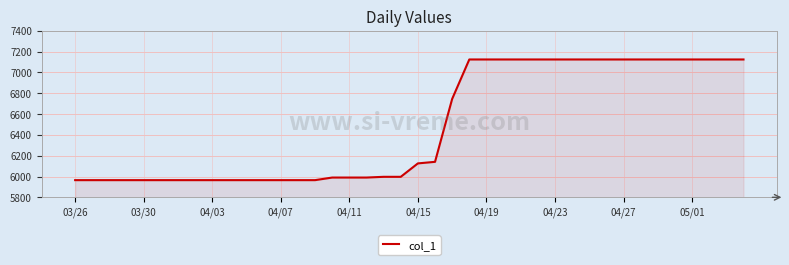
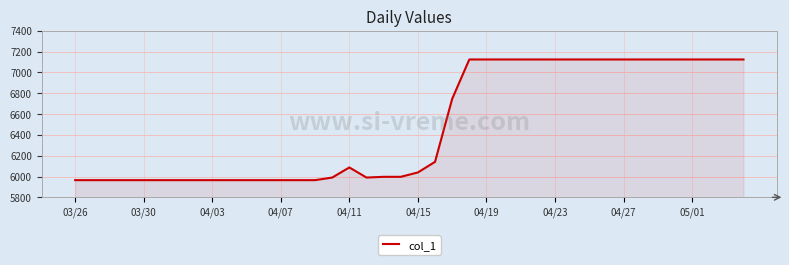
04/11: 5990 -> 6090
04/15: 6130 -> 6040
